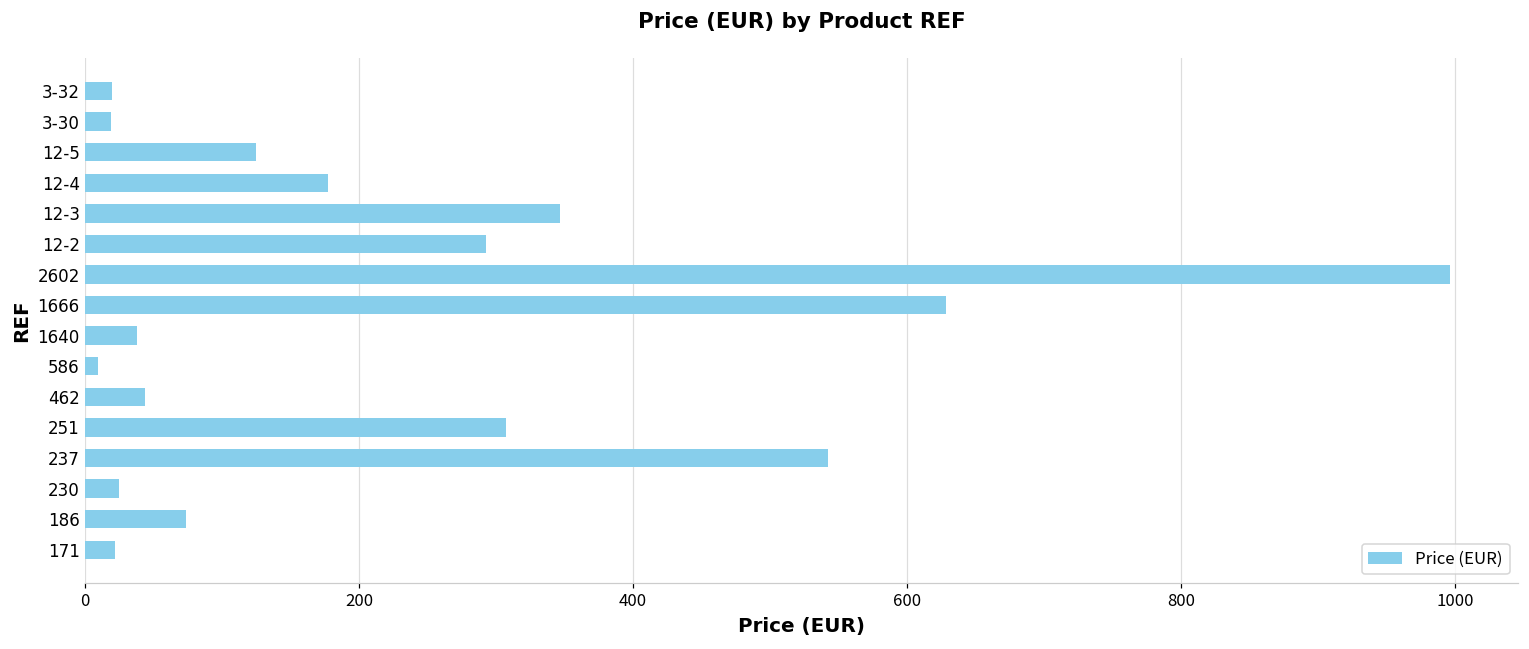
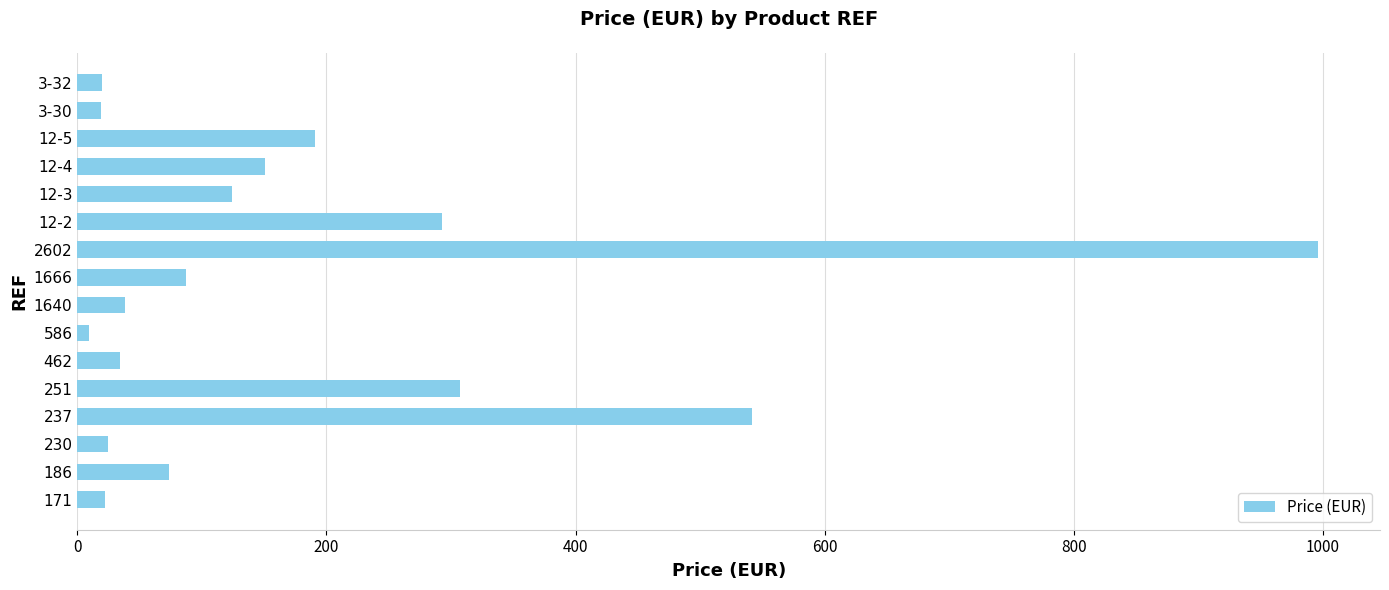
12-5: 125 -> 191
12-4: 177 -> 151
12-3: 347 -> 124
1666: 628 -> 87
462: 44 -> 34
